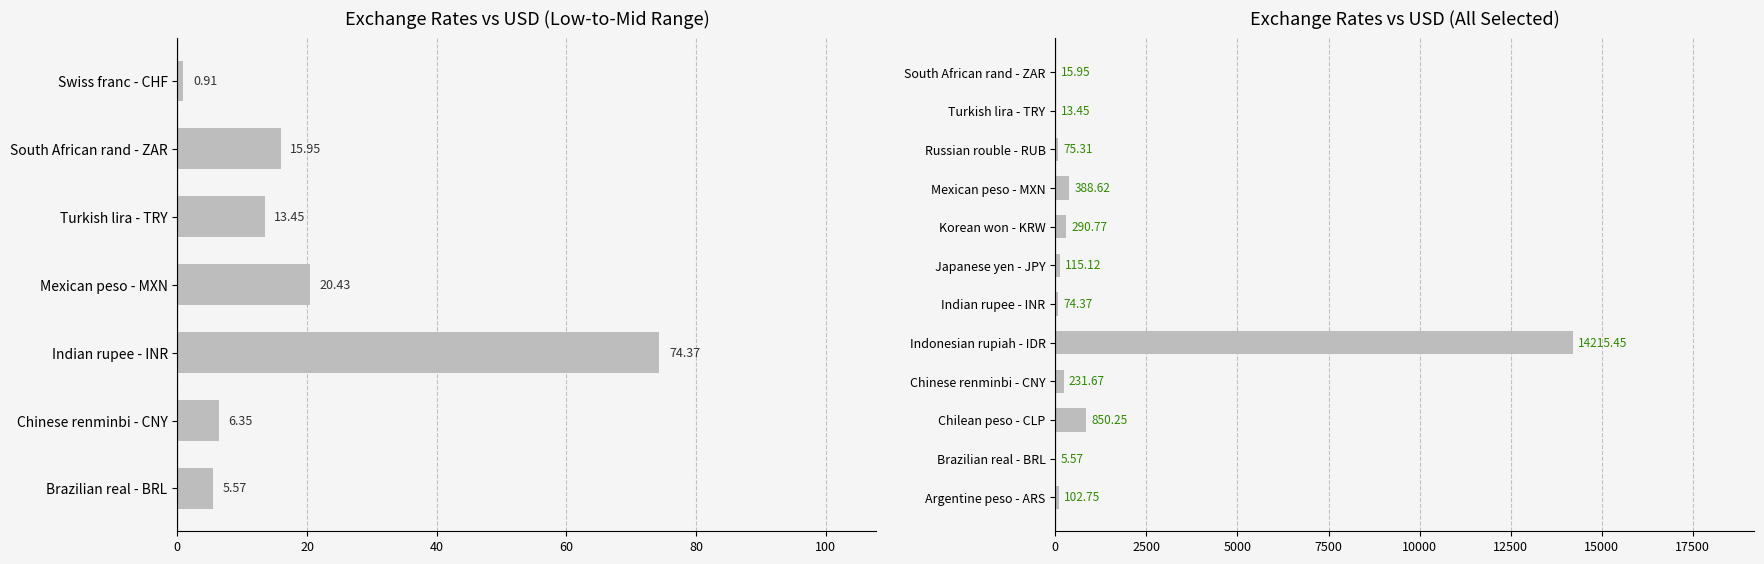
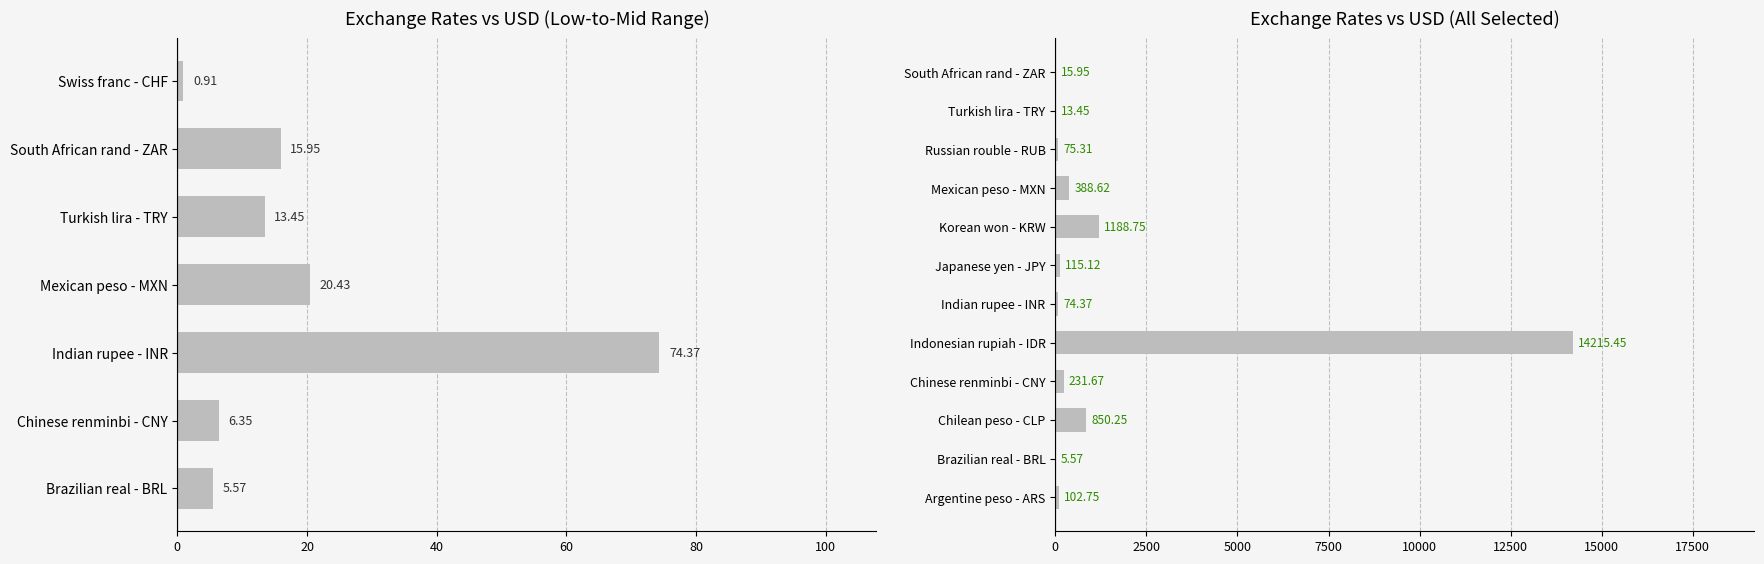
Exchange Rates vs USD (All Selected), Korean won - KRW: 290.77 -> 1188.75
